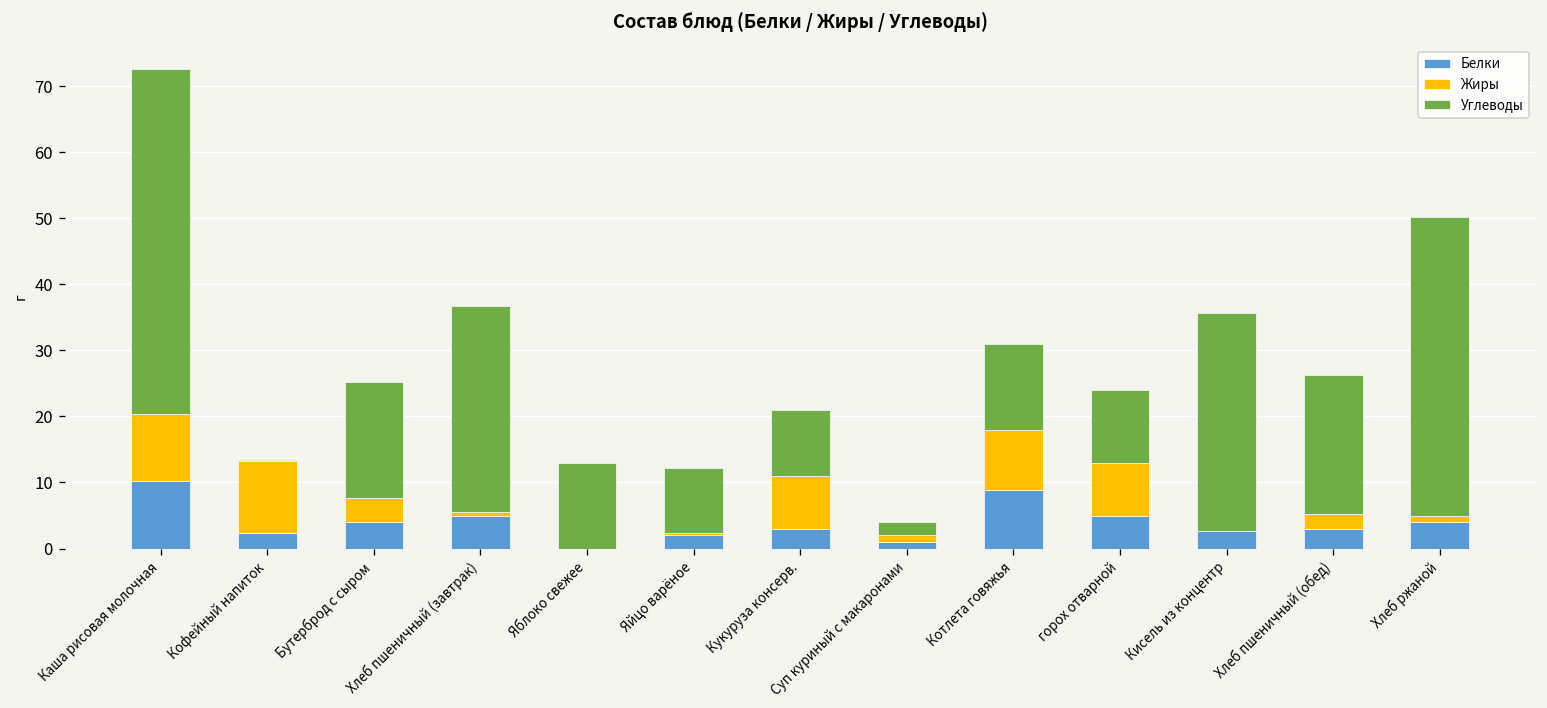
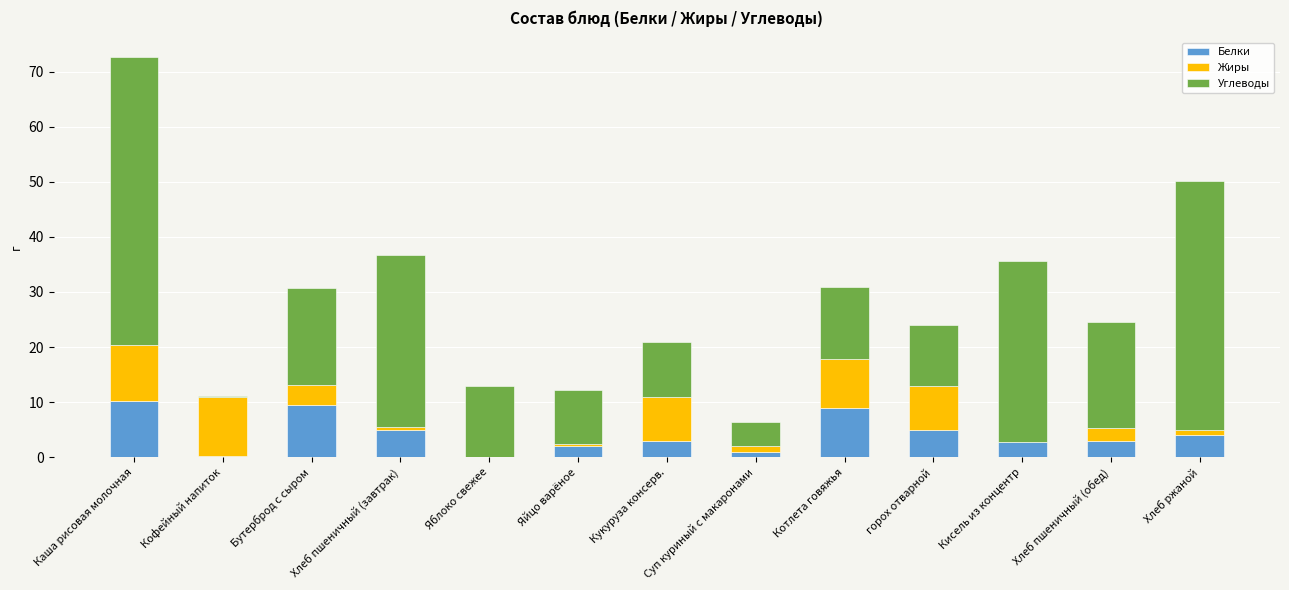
Белки, Кофейный напиток: 2 -> 0
Белки, Бутерброд с сыром: 4 -> 10
Углеводы, Суп куриный с макаронами: 2 -> 4
Углеводы, Хлеб пшеничный (обед): 21 -> 19
